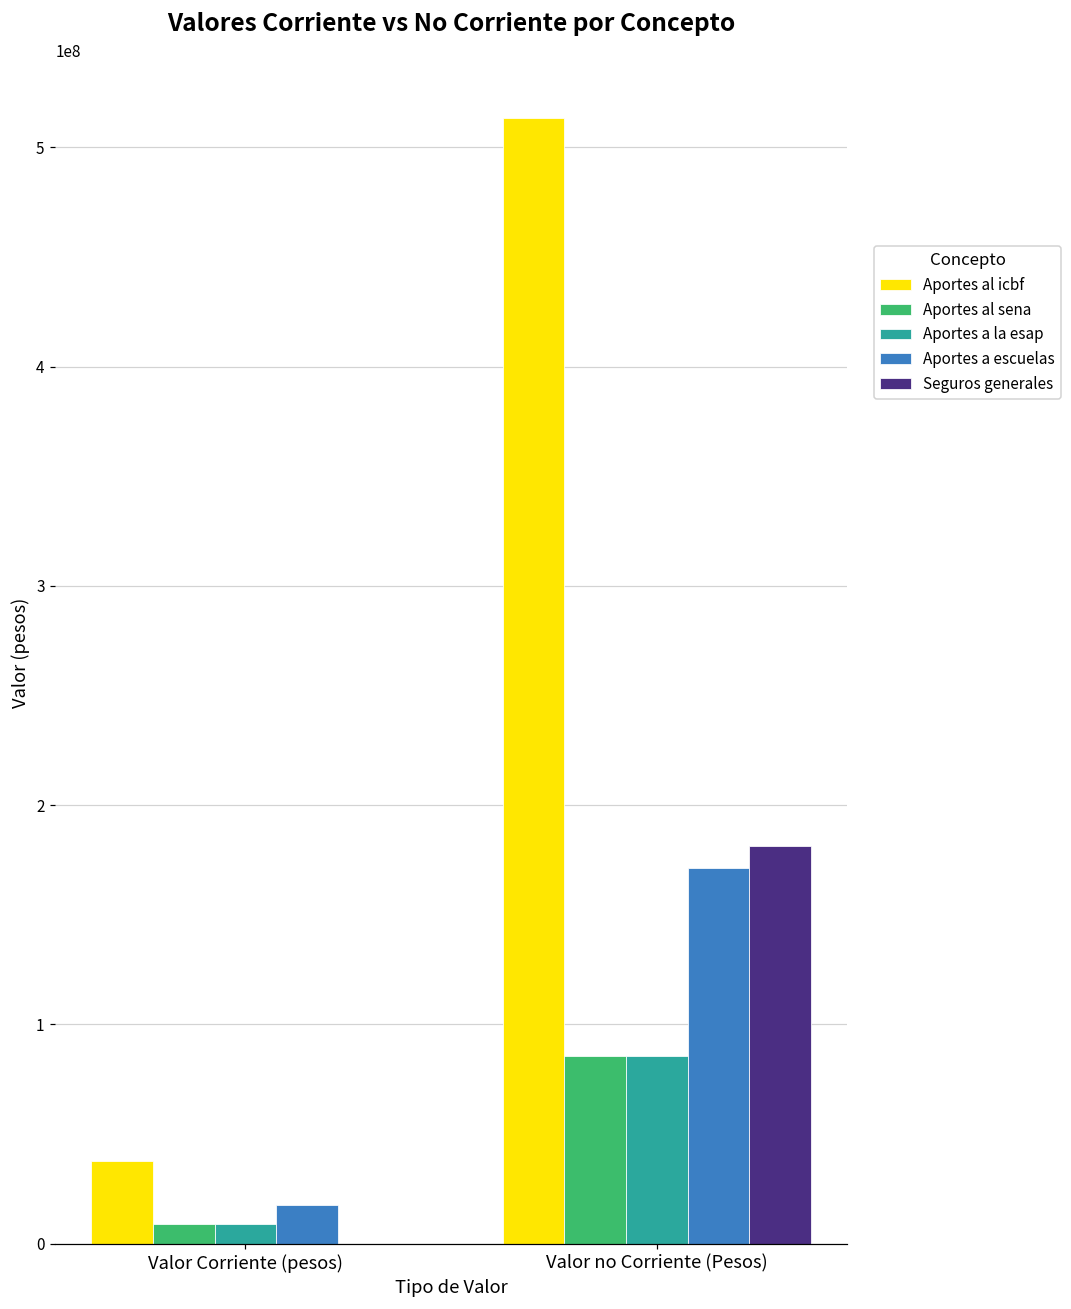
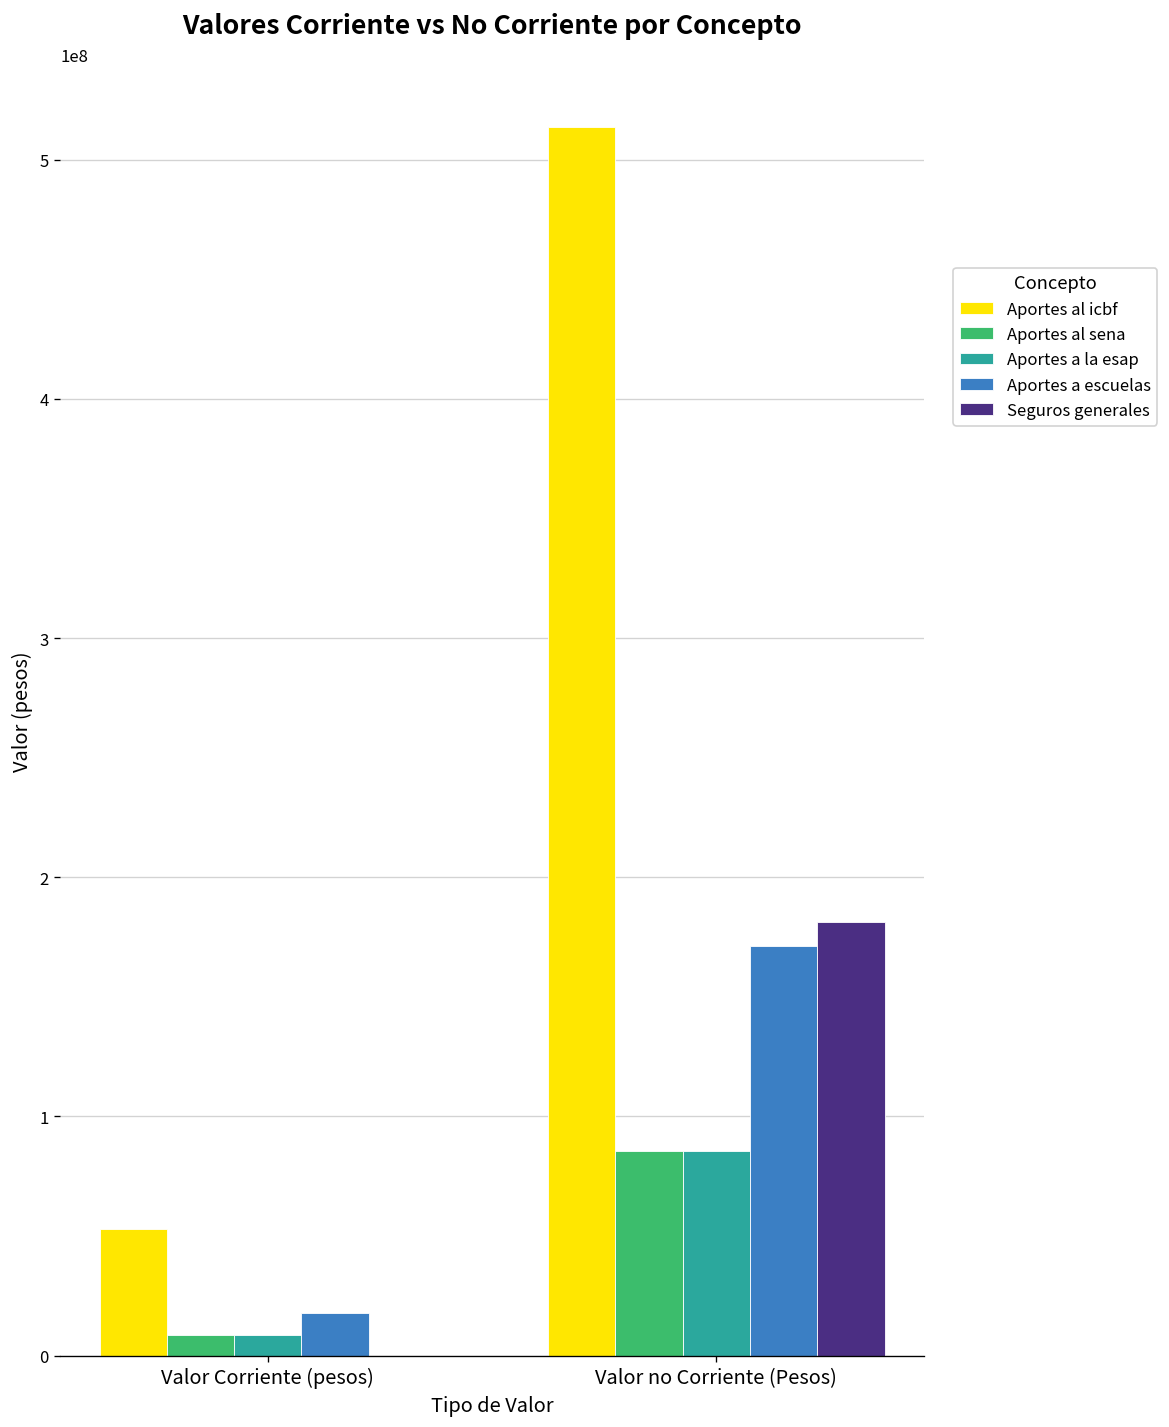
Aportes al icbf, Valor Corriente (pesos): 38000000 -> 53000000
